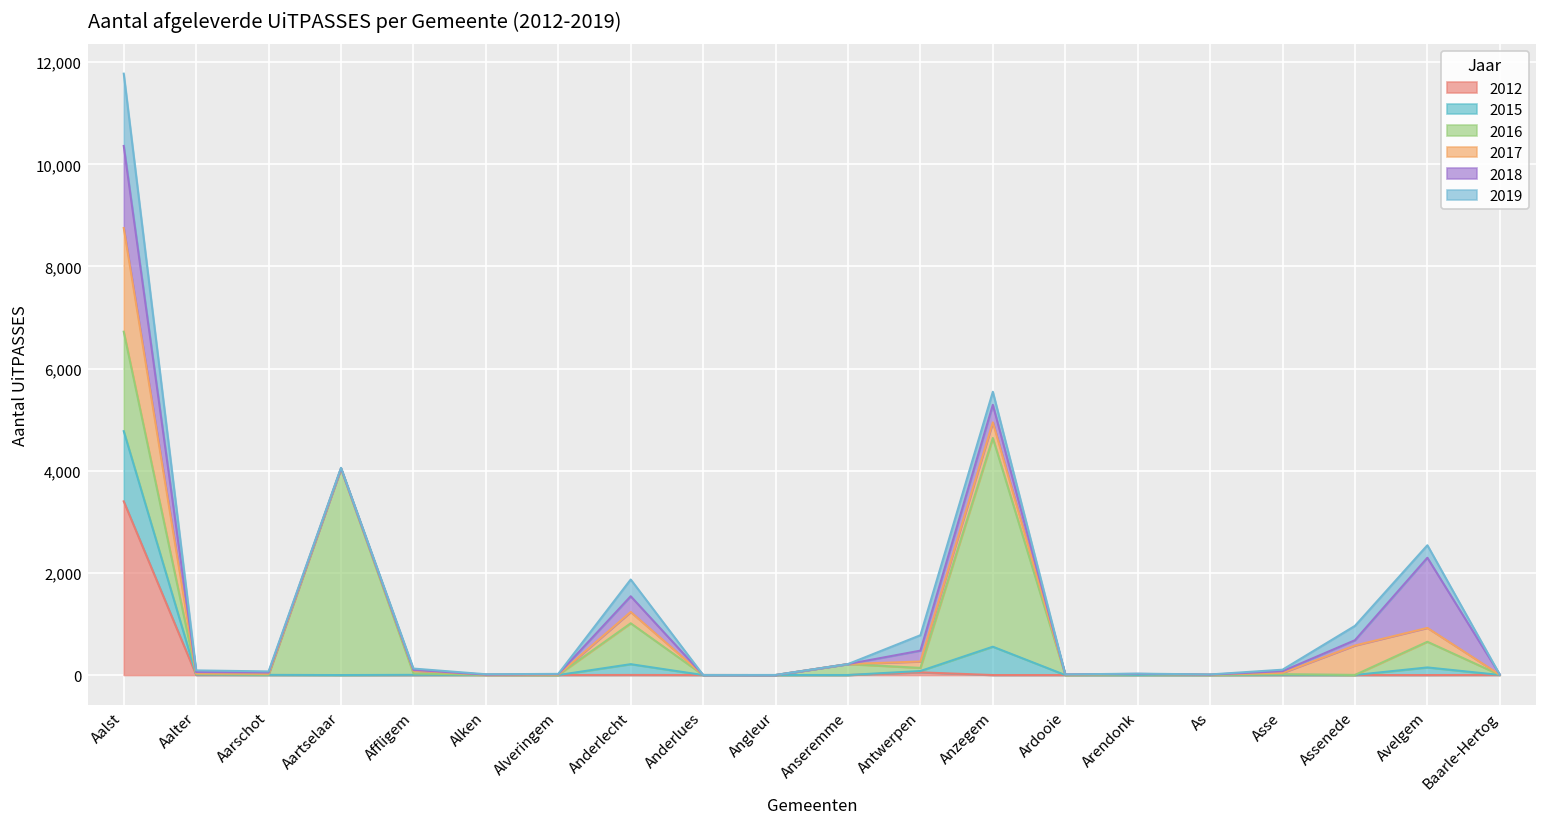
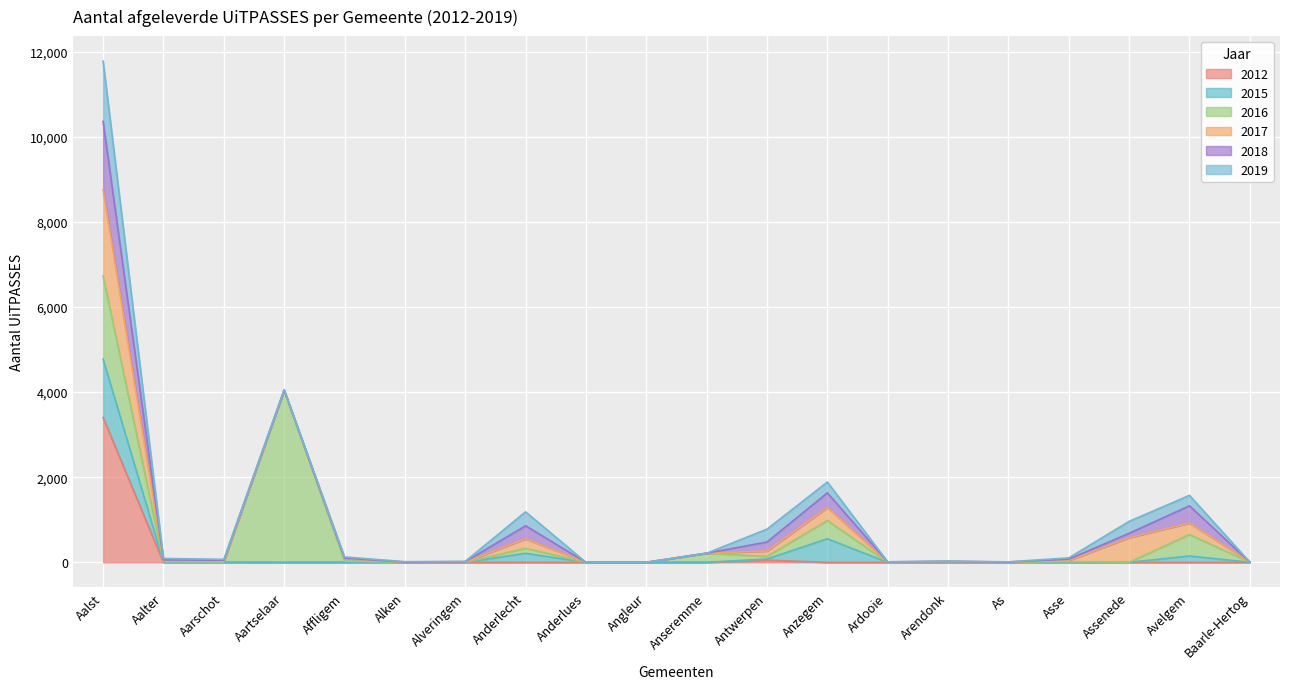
2016, Anderlecht: 800 -> 100
2016, Anzegem: 4,100 -> 400
2018, Avelgem: 1,400 -> 400
